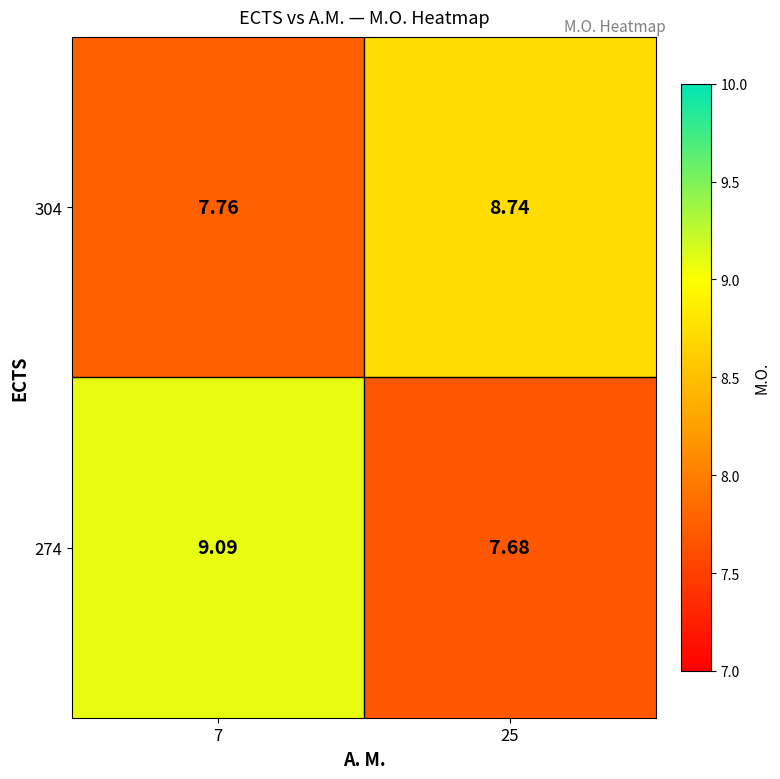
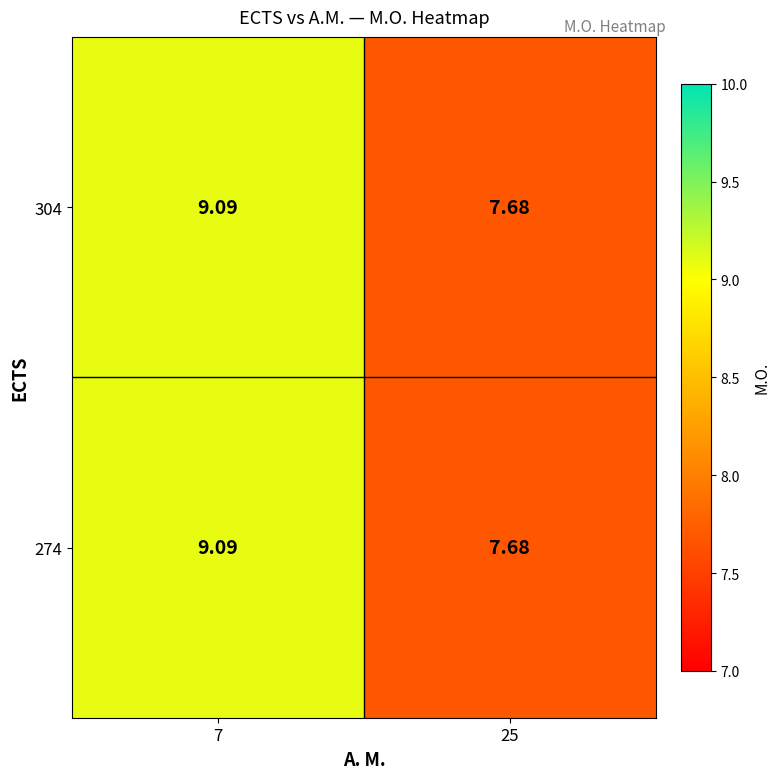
304, 7: 7.76 -> 9.09
304, 25: 8.74 -> 7.68
